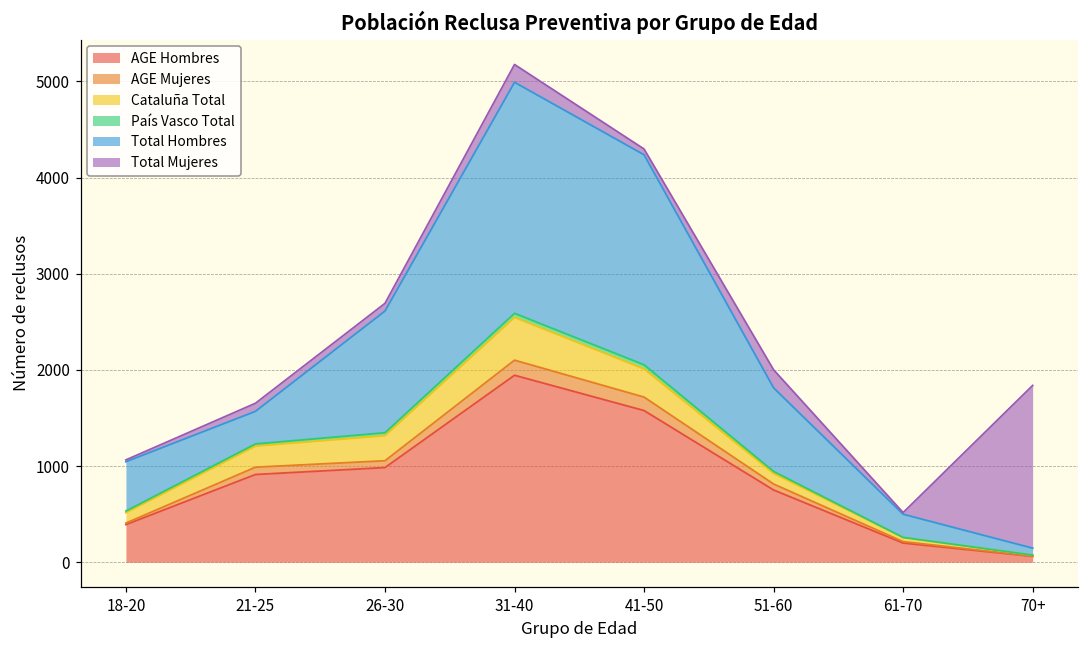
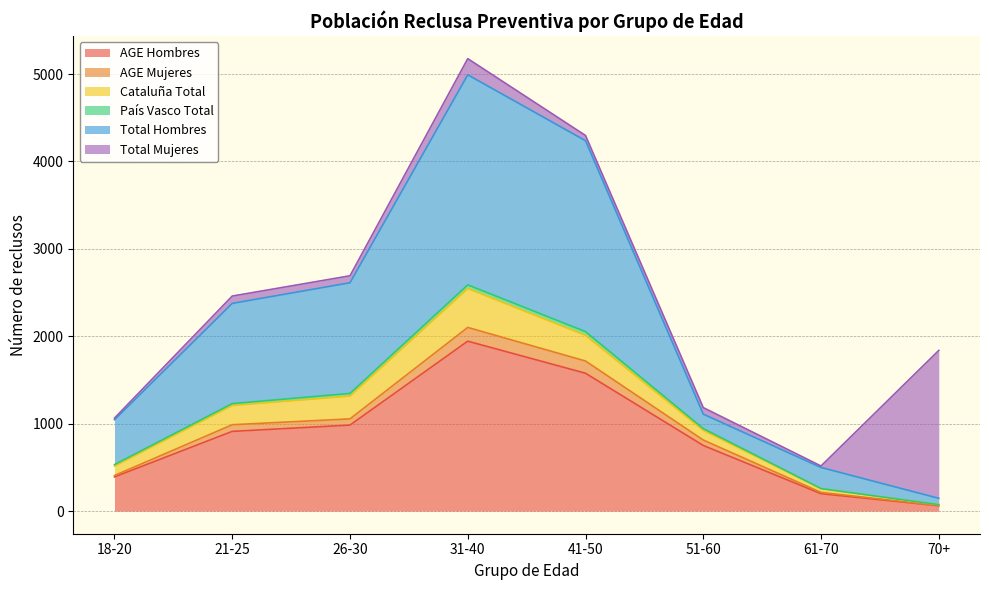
Total Hombres, 21-25: 300 -> 1100
Total Hombres, 51-60: 900 -> 200
Total Mujeres, 51-60: 200 -> 100
